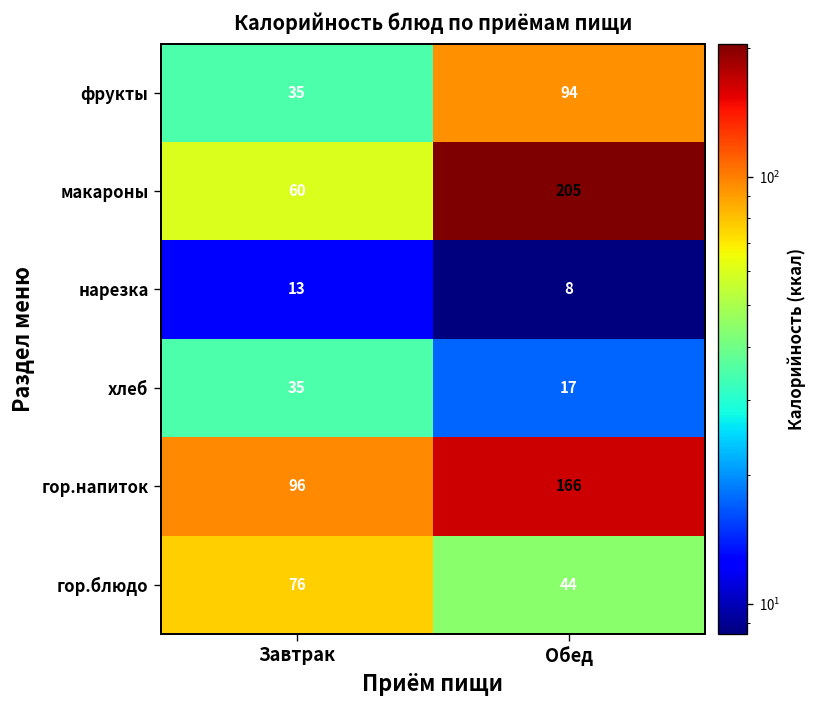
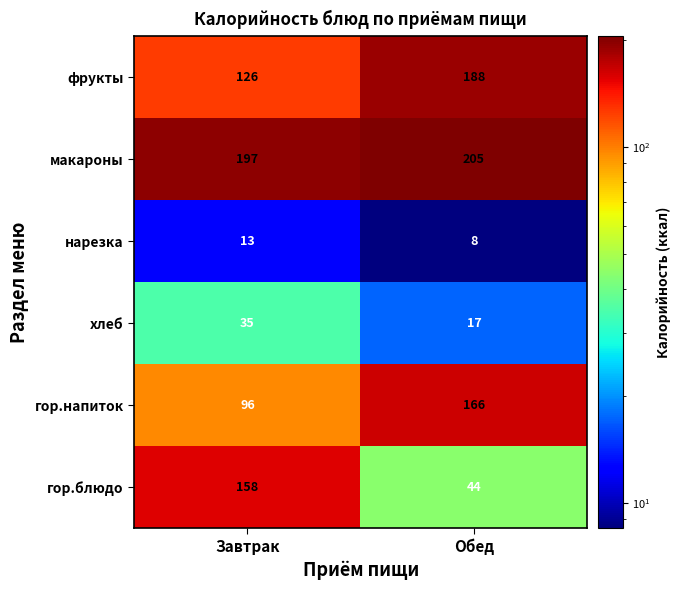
фрукты, Завтрак: 35 -> 126
фрукты, Обед: 94 -> 188
макароны, Завтрак: 60 -> 197
гор.блюдо, Завтрак: 76 -> 158
